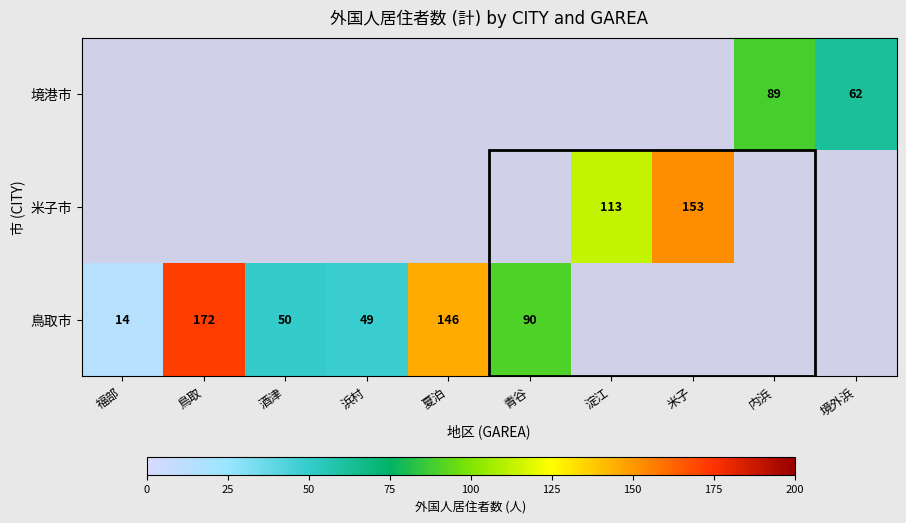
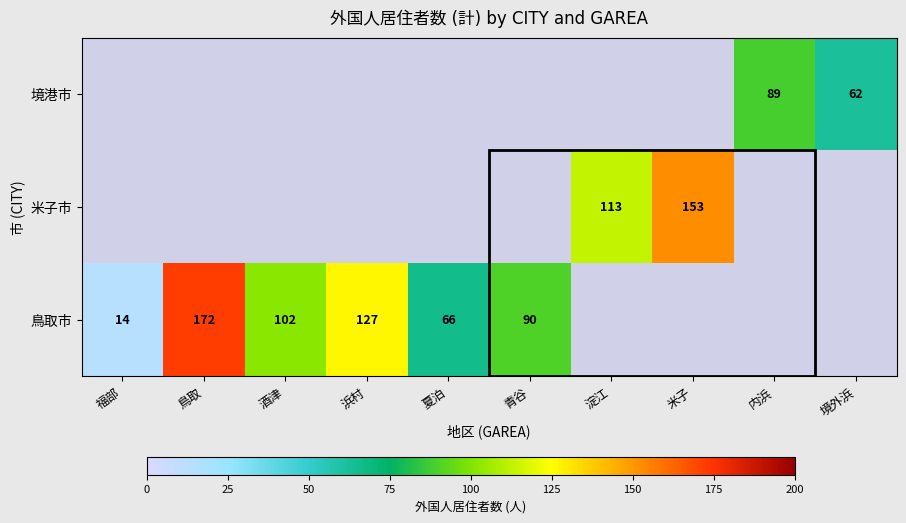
鳥取市, 酒津: 50 -> 102
鳥取市, 浜村: 49 -> 127
鳥取市, 夏泊: 146 -> 66
